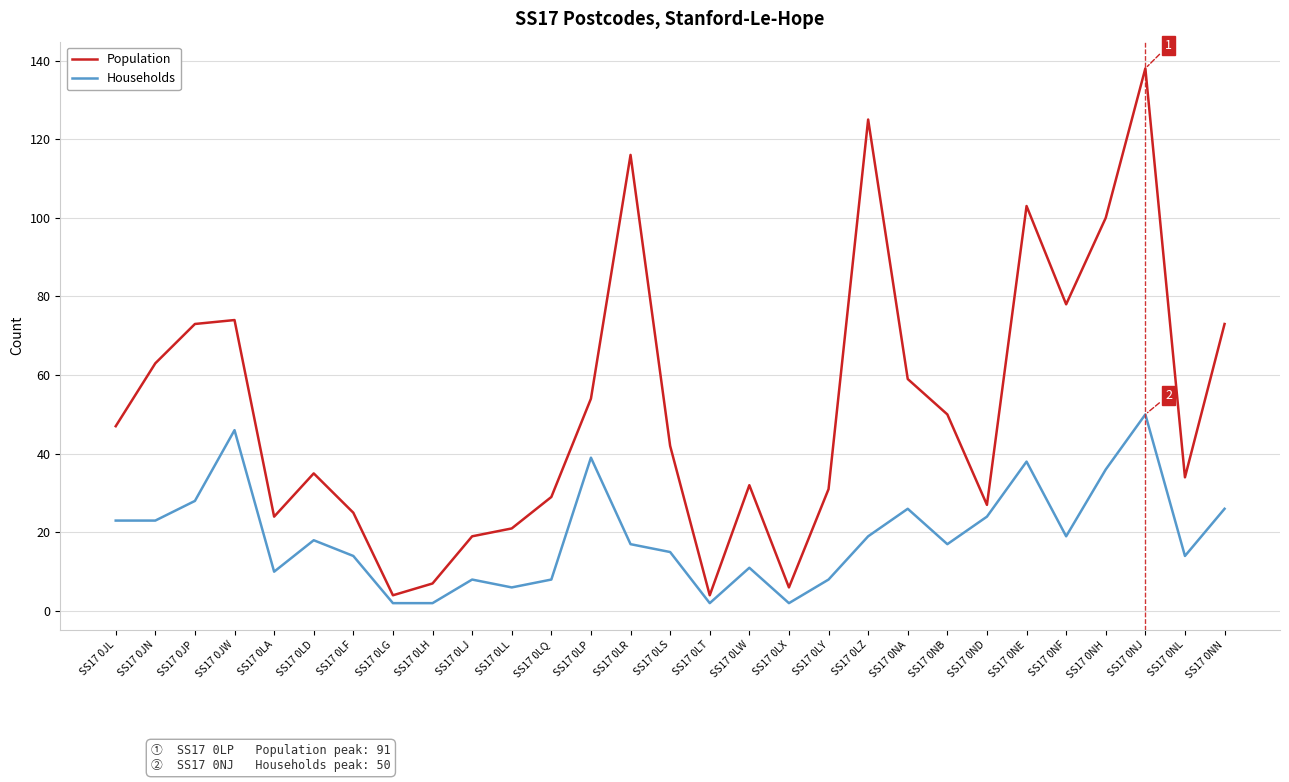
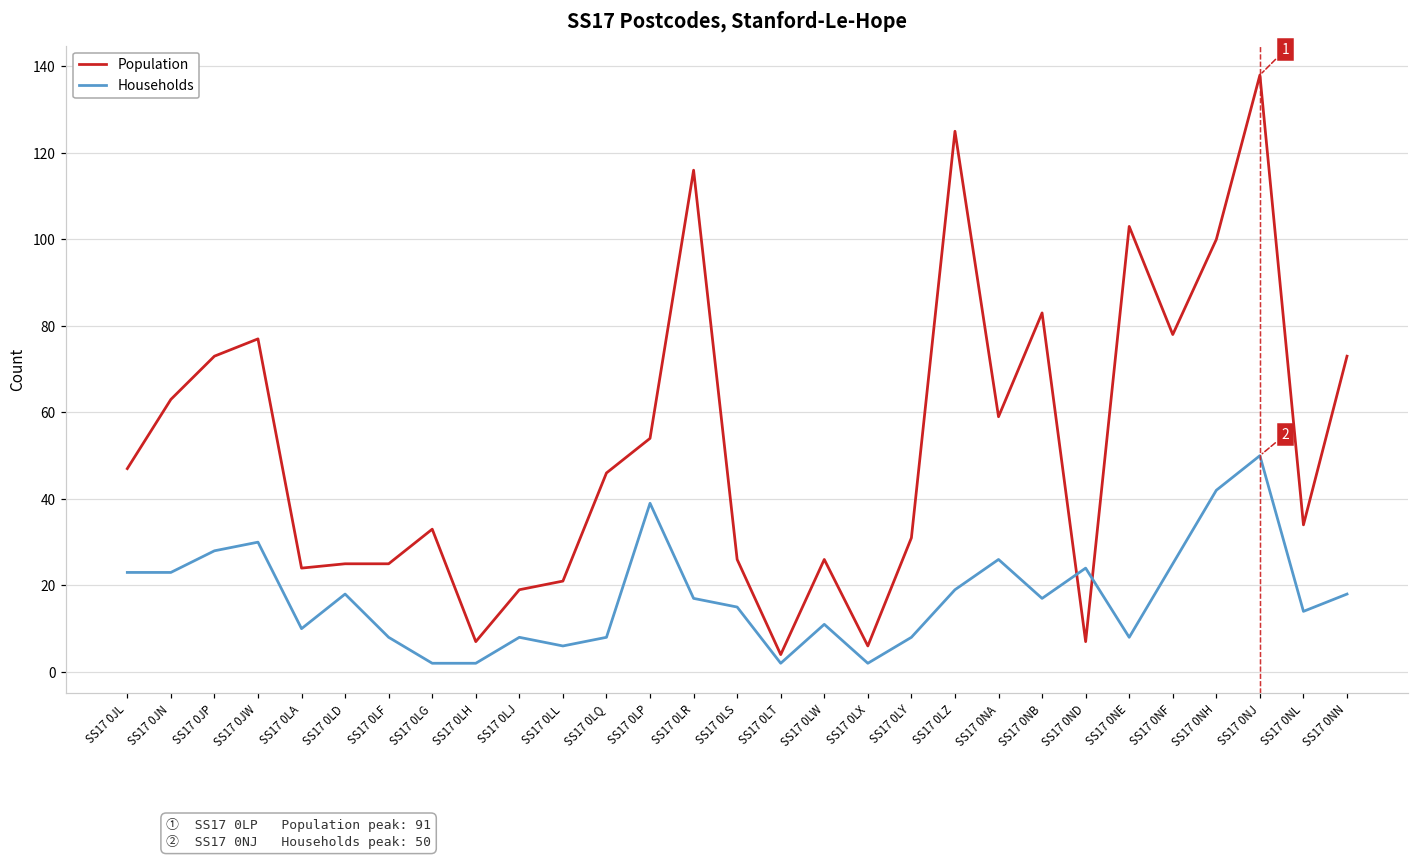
Population, SS17 0JW: 74 -> 77
Households, SS17 0JW: 46 -> 30
Population, SS17 0LD: 35 -> 25
Households, SS17 0LF: 14 -> 8
Population, SS17 0LG: 4 -> 33
Population, SS17 0LQ: 29 -> 46
Population, SS17 0LS: 42 -> 26
Population, SS17 0LW: 32 -> 26
Population, SS17 0NB: 50 -> 83
Population, SS17 0ND: 27 -> 7
Households, SS17 0NE: 38 -> 8
Households, SS17 0NF: 19 -> 25
Households, SS17 0NH: 36 -> 42
Households, SS17 0NN: 26 -> 18
